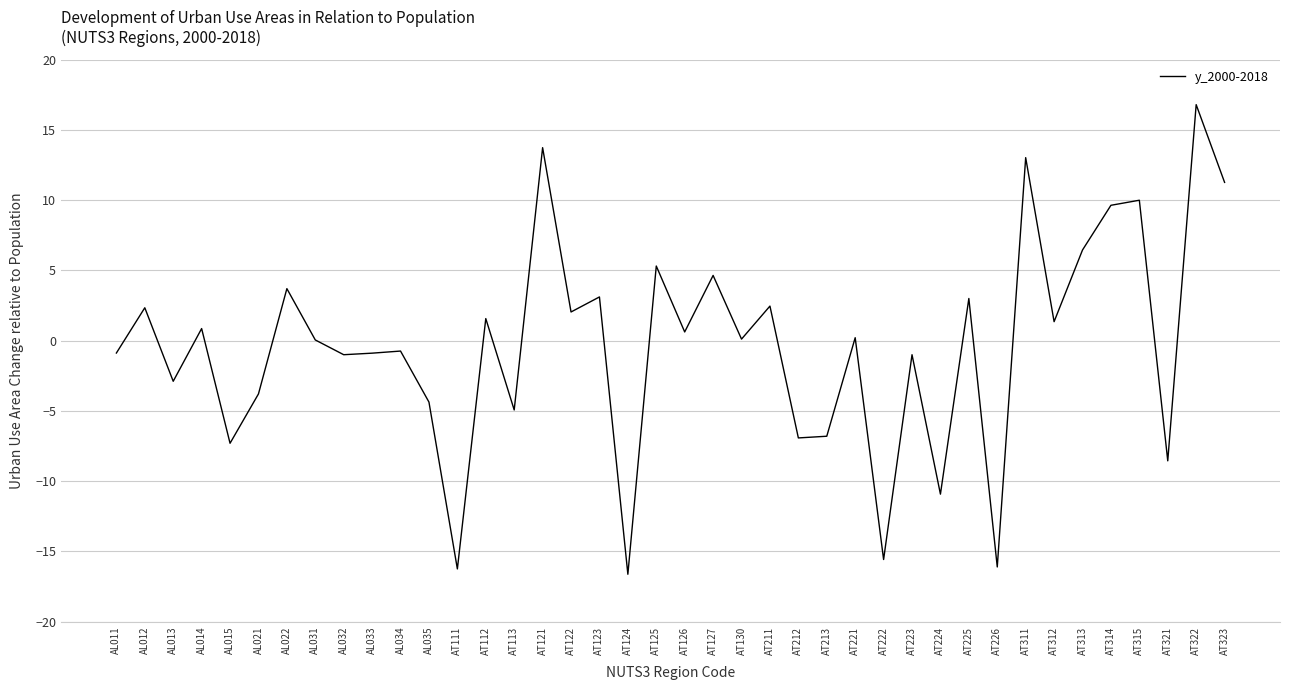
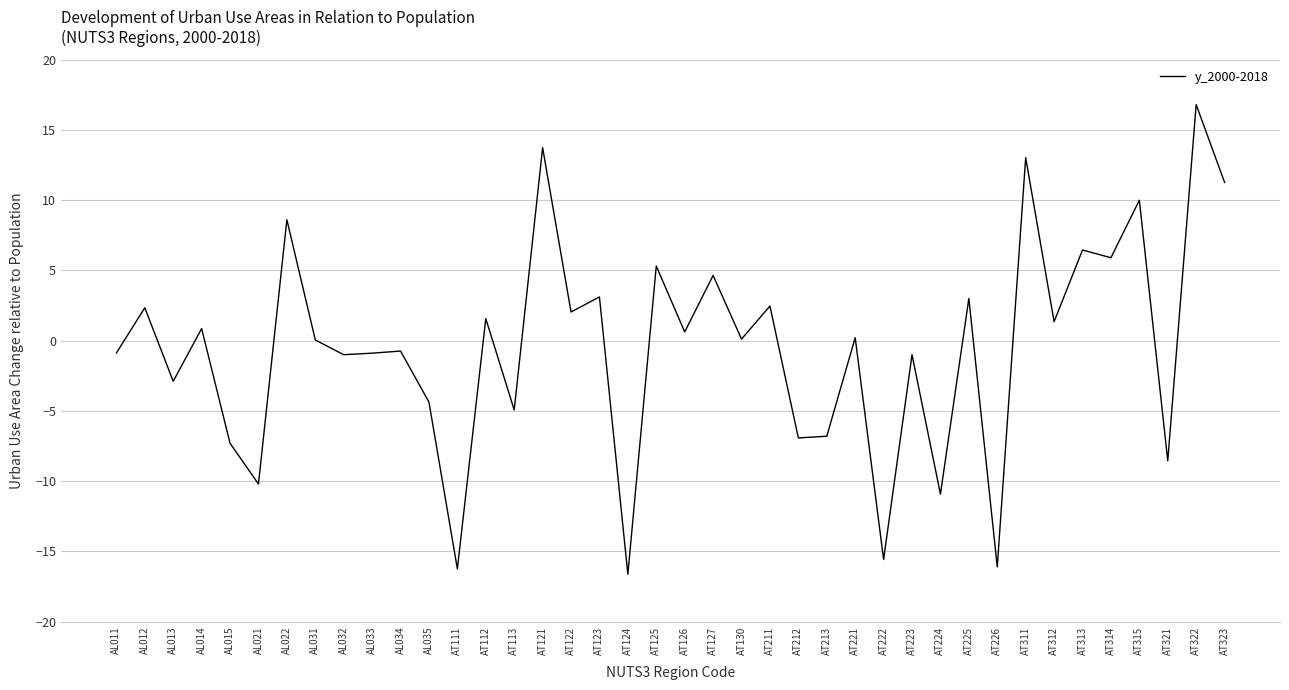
AL021: -3.8 -> -10.2
AL022: 3.7 -> 8.6
AT314: 9.6 -> 5.9
